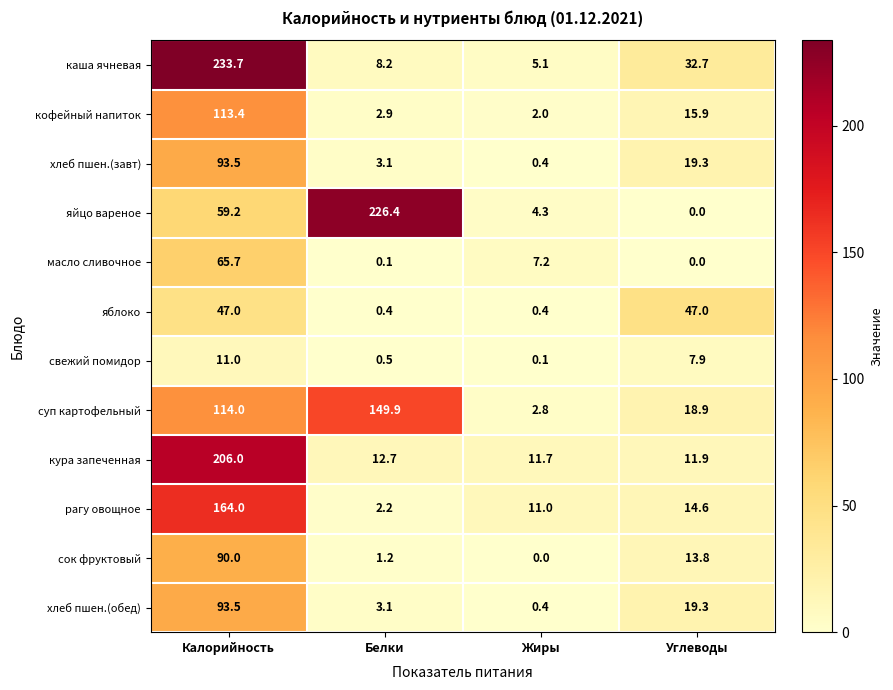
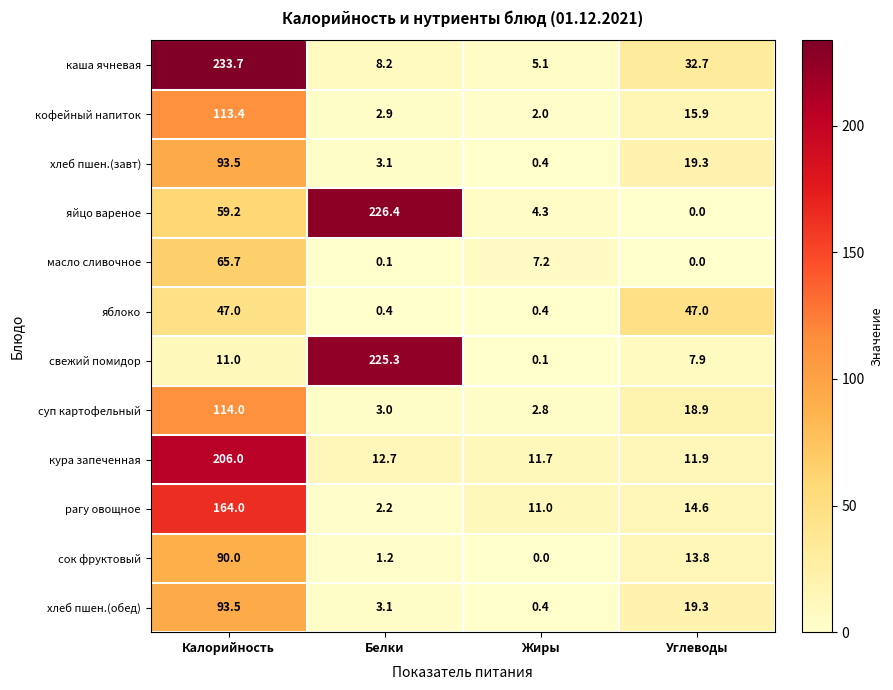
свежий помидор, Белки: 0.5 -> 225.3
суп картофельный, Белки: 149.9 -> 3.0
